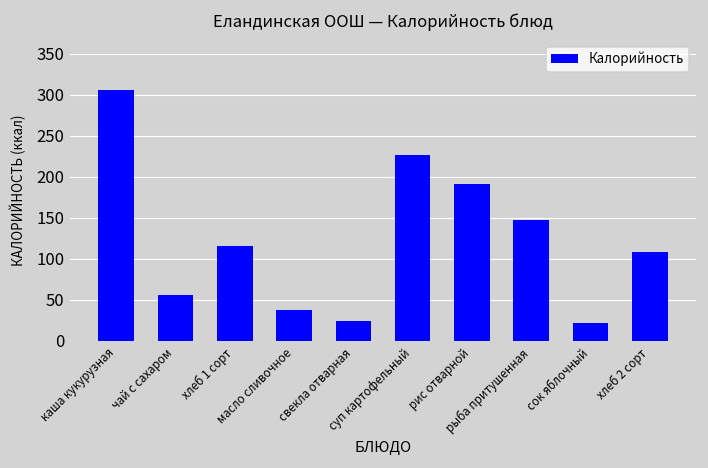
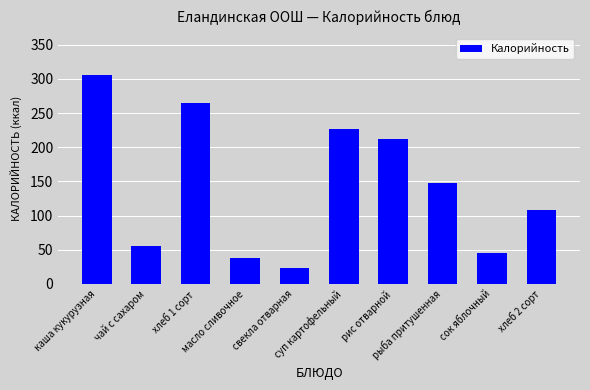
хлеб 1 сорт: 120 -> 260
рис отварной: 190 -> 210
сок яблочный: 20 -> 50
